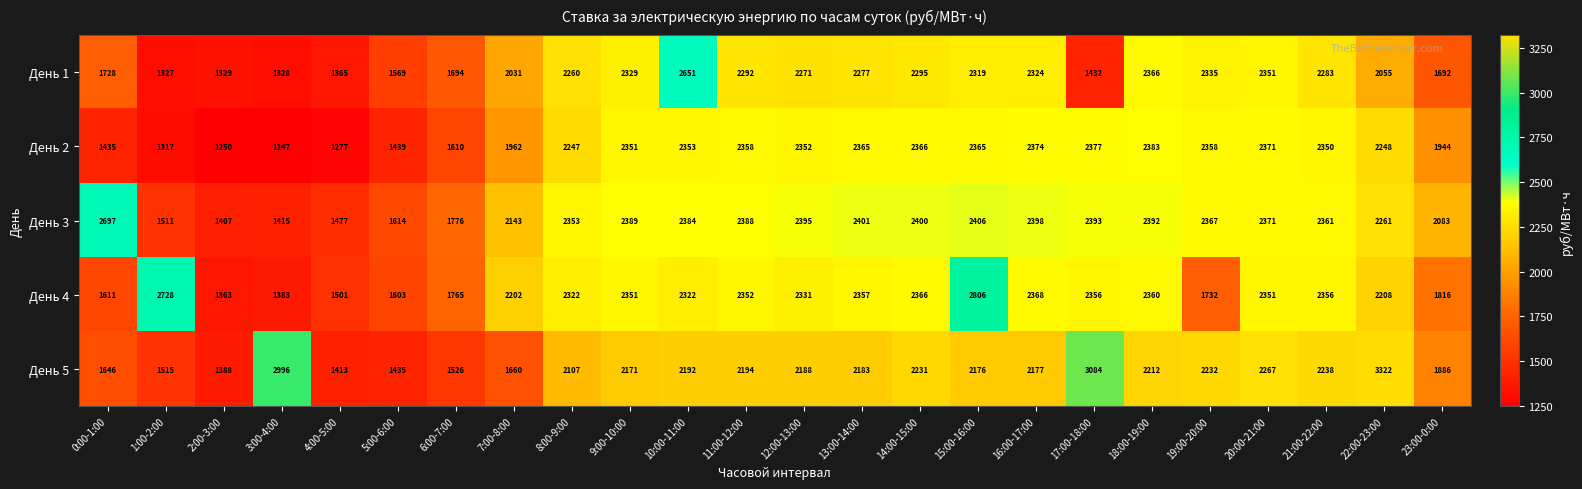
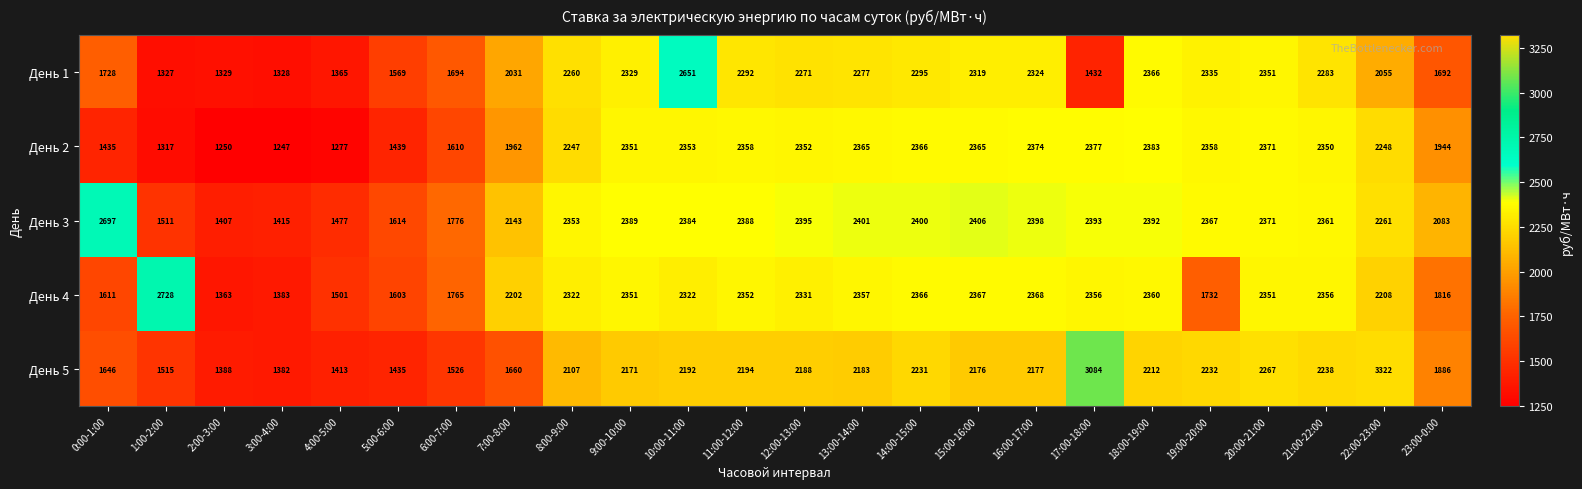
День 4, 15:00-16:00: 2806 -> 2367
День 5, 3:00-4:00: 2996 -> 1382
